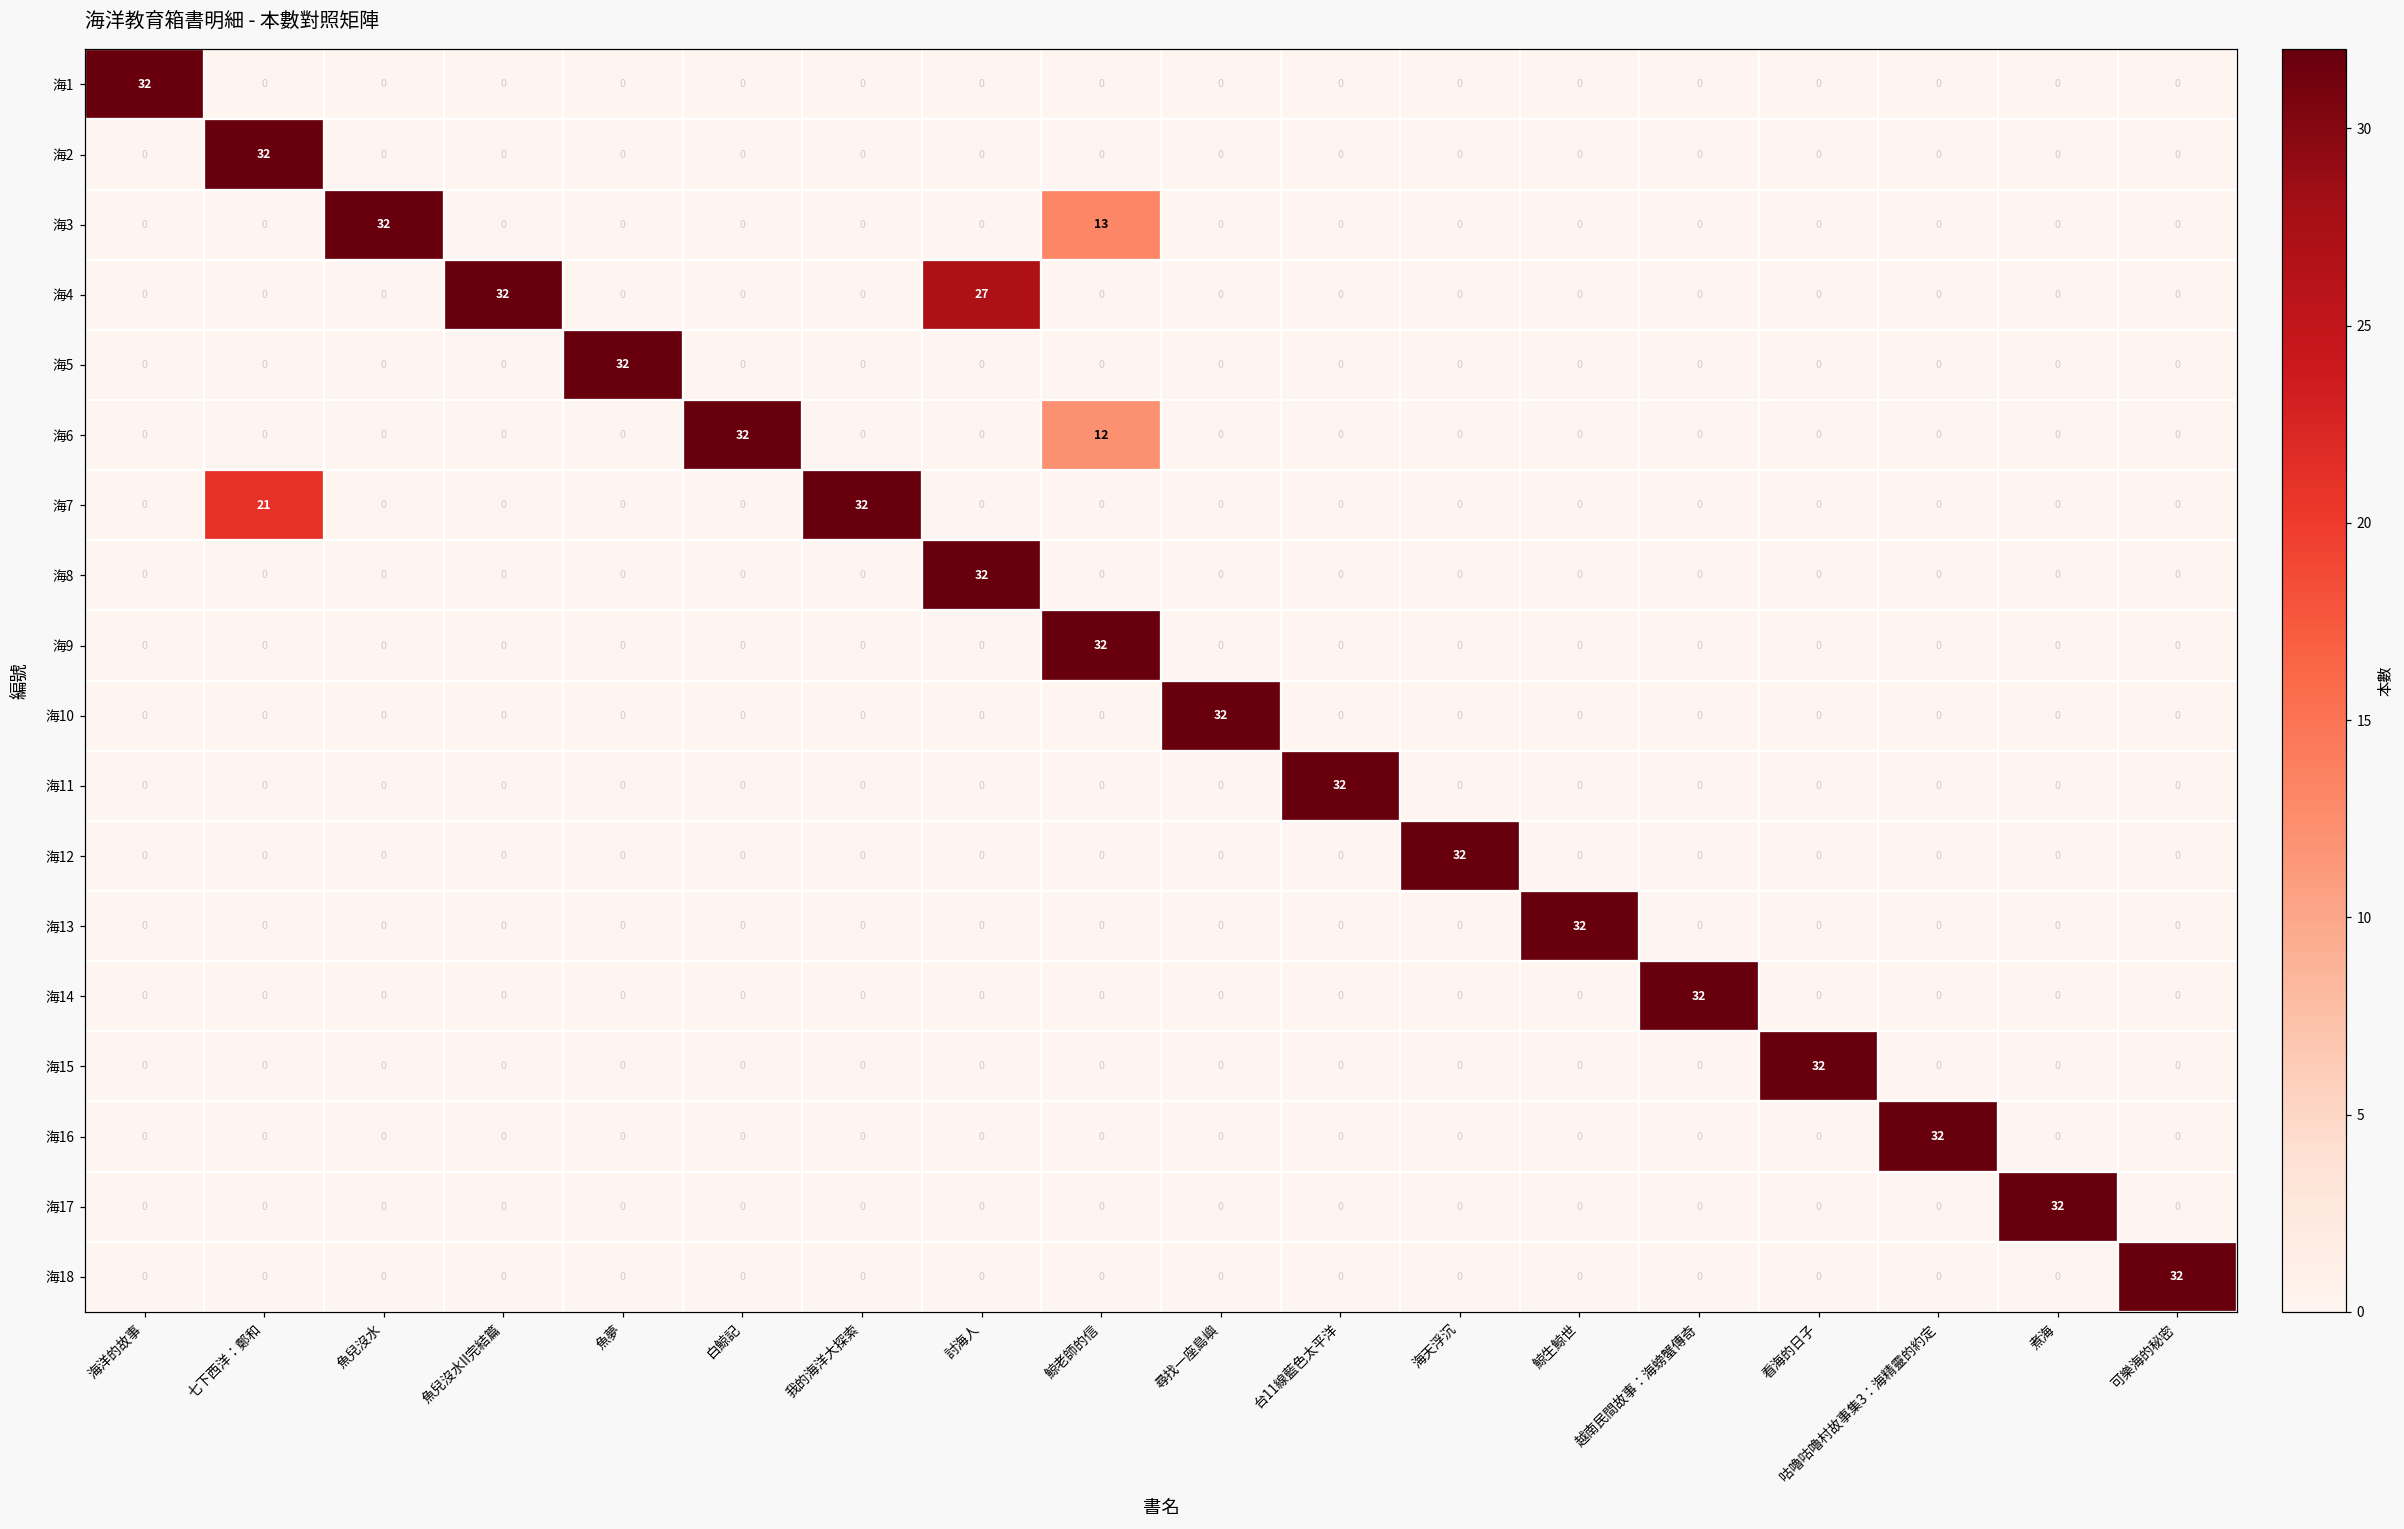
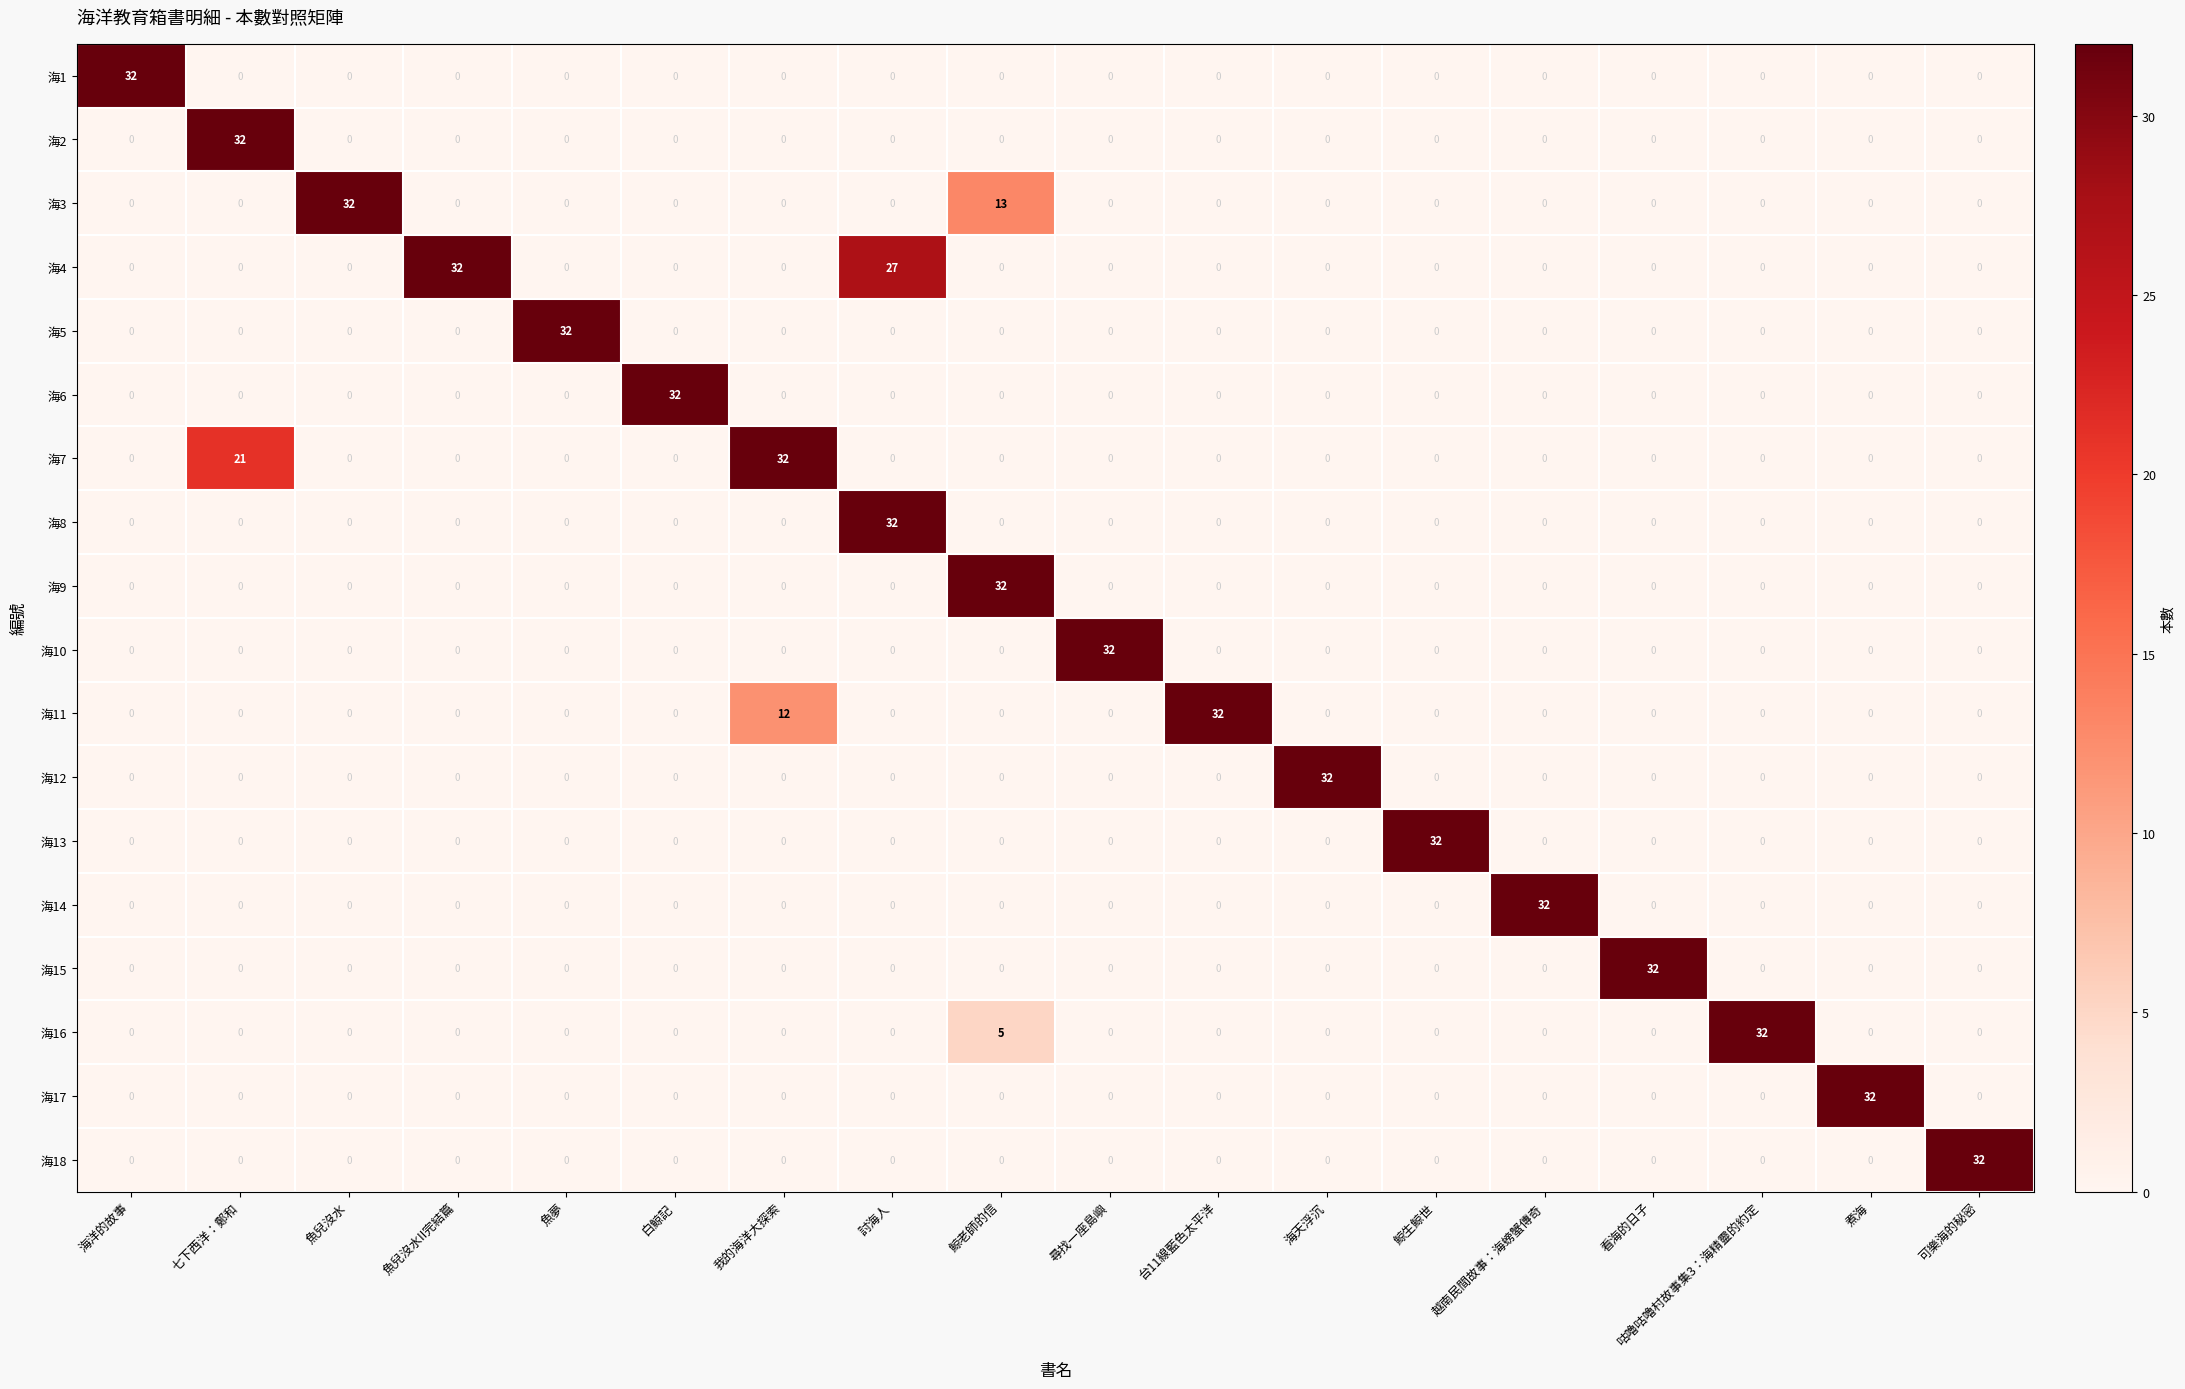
海6, 鯨老師的信: 12 -> 0
海11, 我的海洋大探索: 0 -> 12
海16, 鯨老師的信: 0 -> 5
